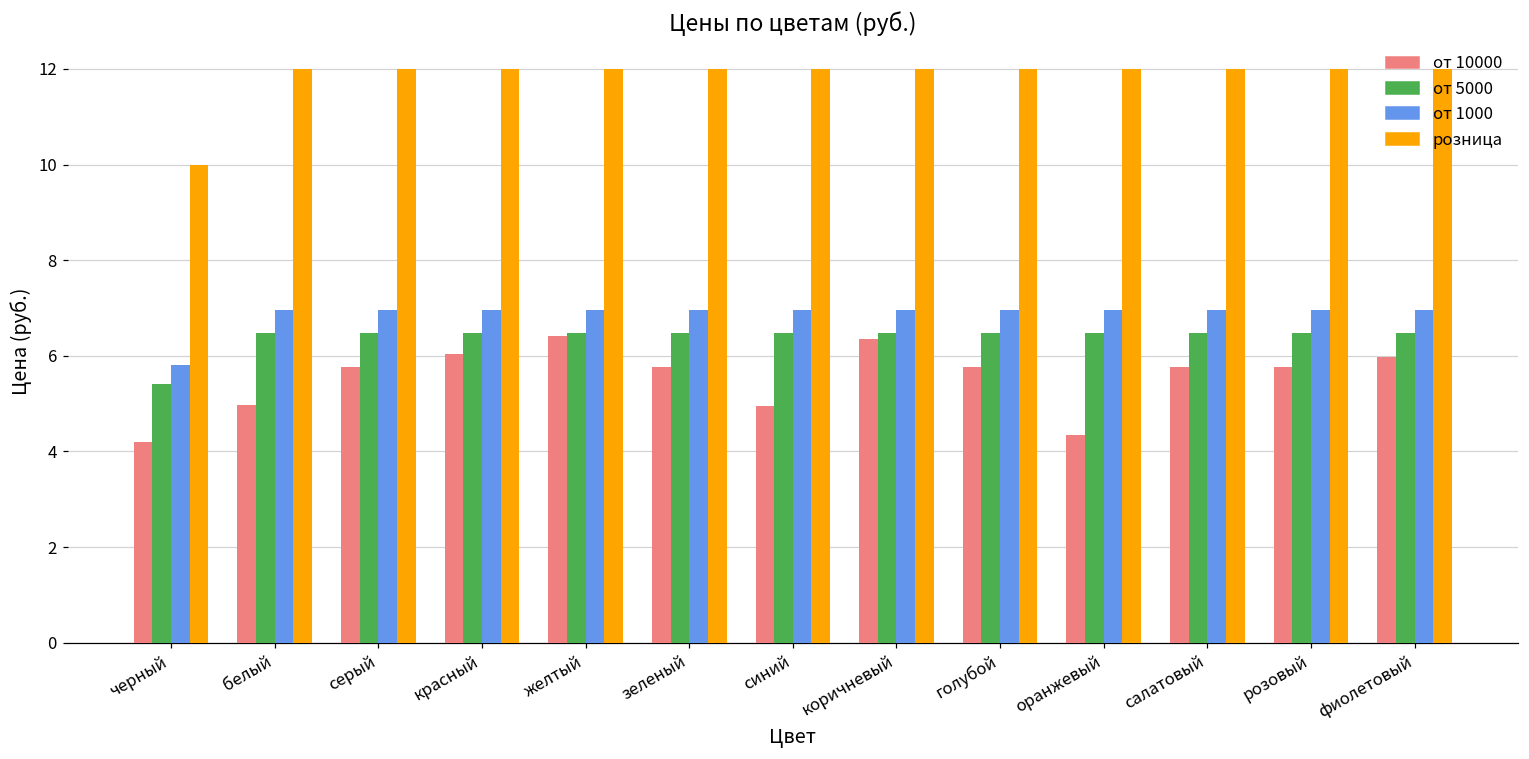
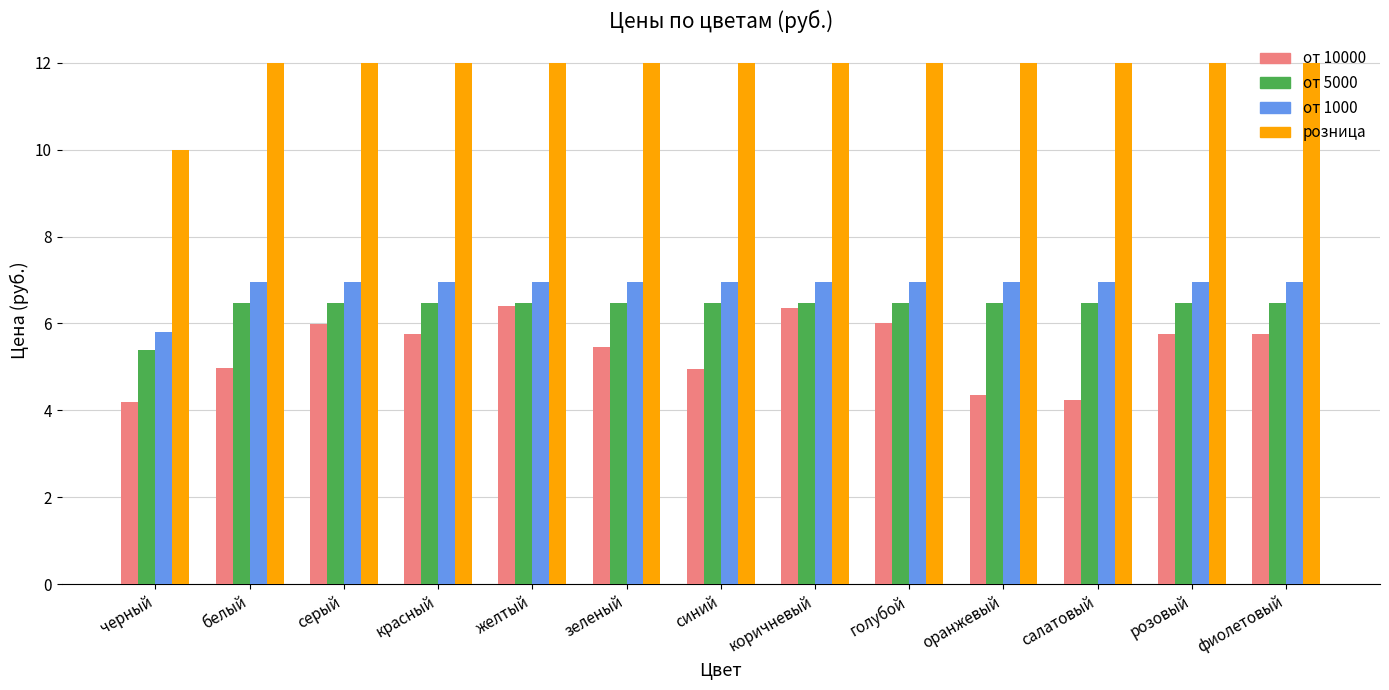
от 10000, серый: 5.8 -> 6.0
от 10000, красный: 6.0 -> 5.8
от 10000, зеленый: 5.8 -> 5.5
от 10000, голубой: 5.8 -> 6.0
от 10000, салатовый: 5.8 -> 4.2
от 10000, фиолетовый: 6.0 -> 5.8
